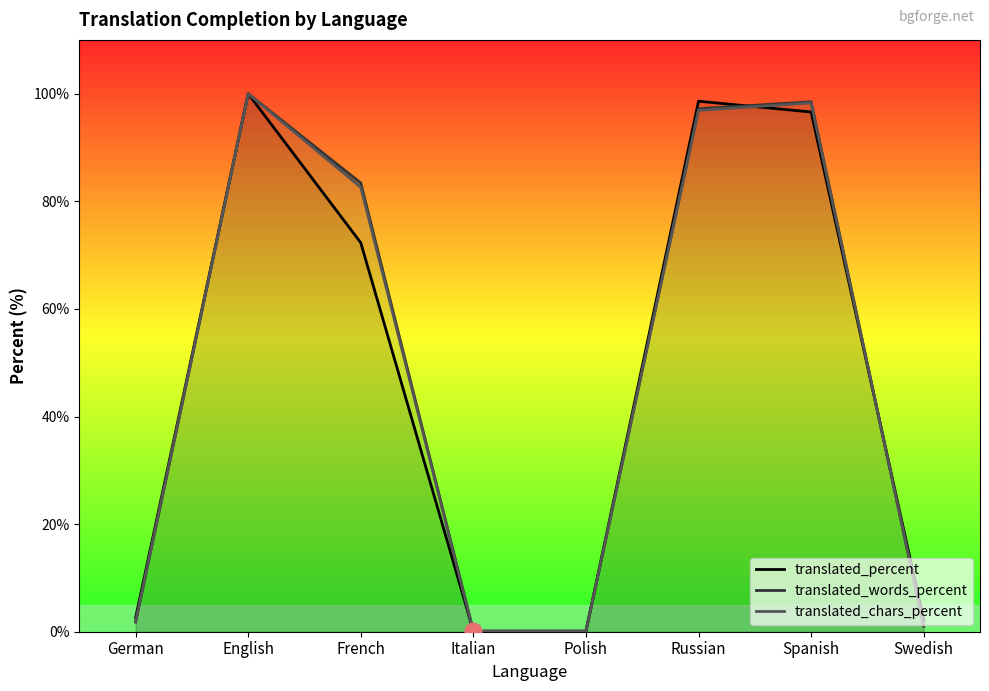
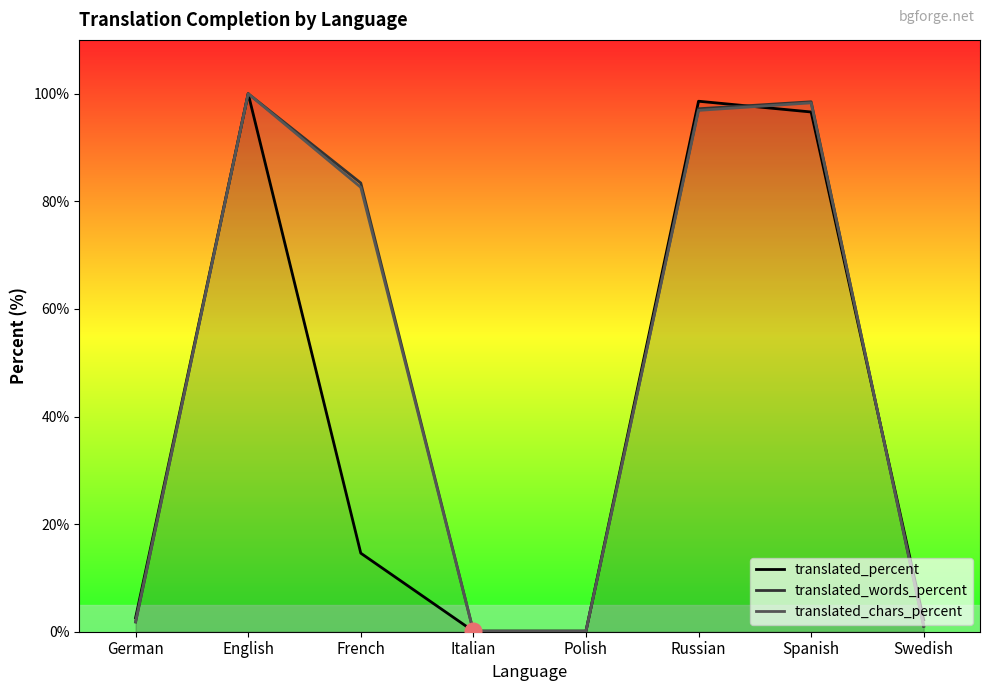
translated_percent, French: 72% -> 15%
